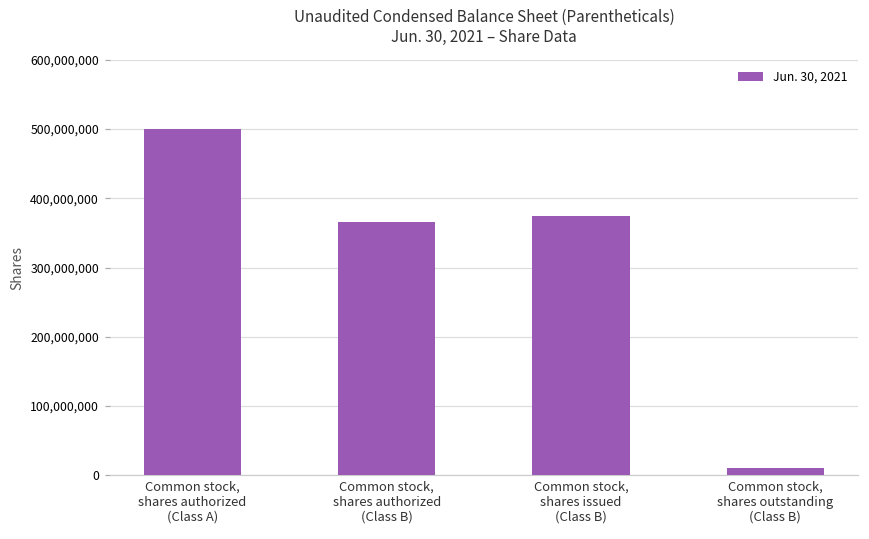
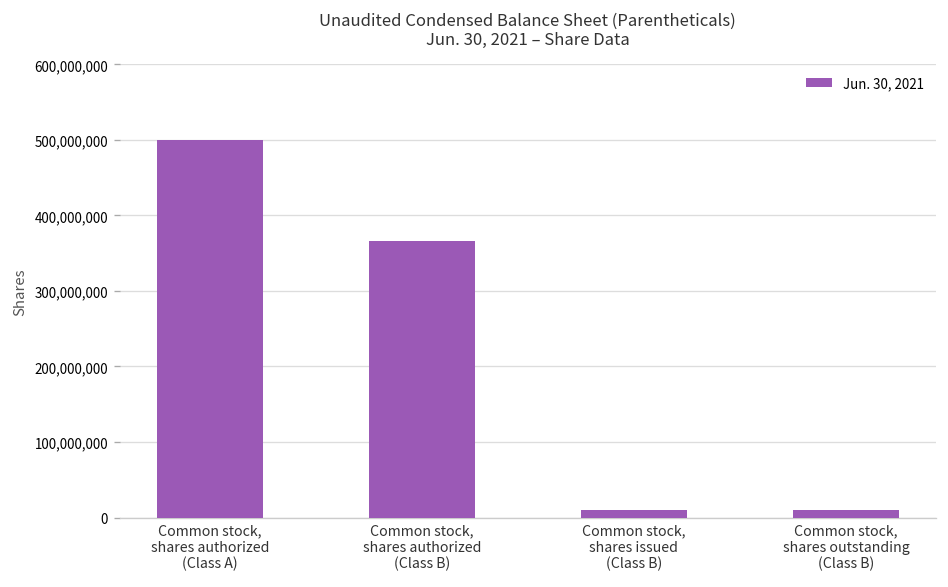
Common stock, shares issued (Class B): 370,000,000 -> 10,000,000
